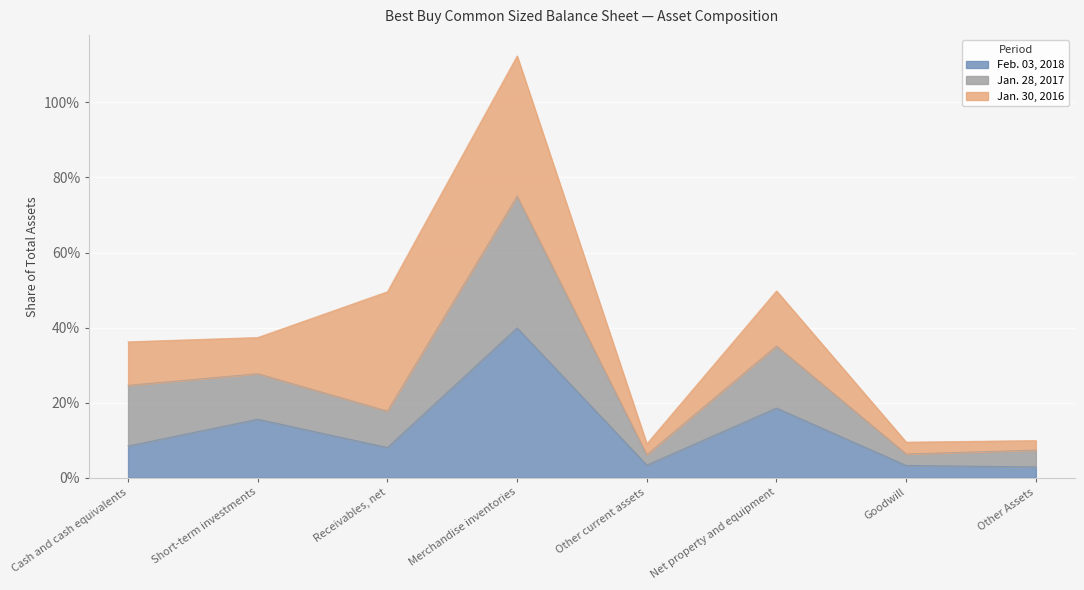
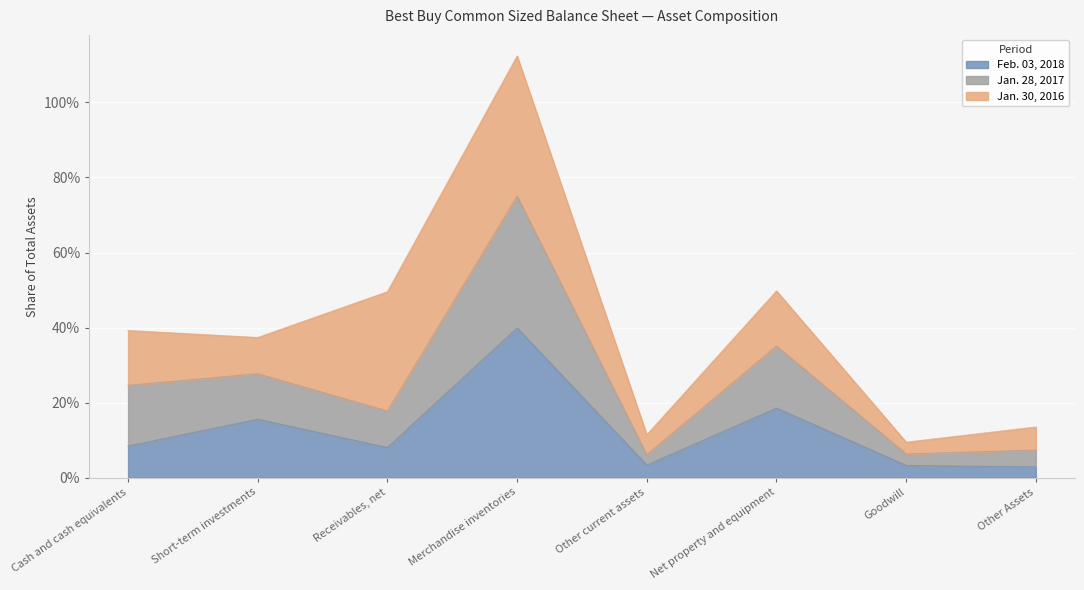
Jan. 30, 2016, Cash and cash equivalents: 12% -> 15%
Jan. 30, 2016, Other current assets: 3% -> 5%
Jan. 30, 2016, Other Assets: 3% -> 6%
